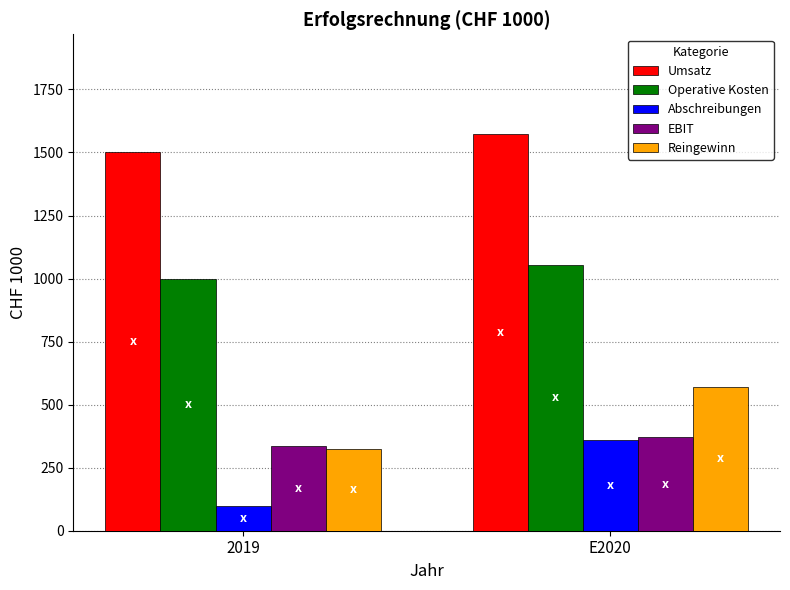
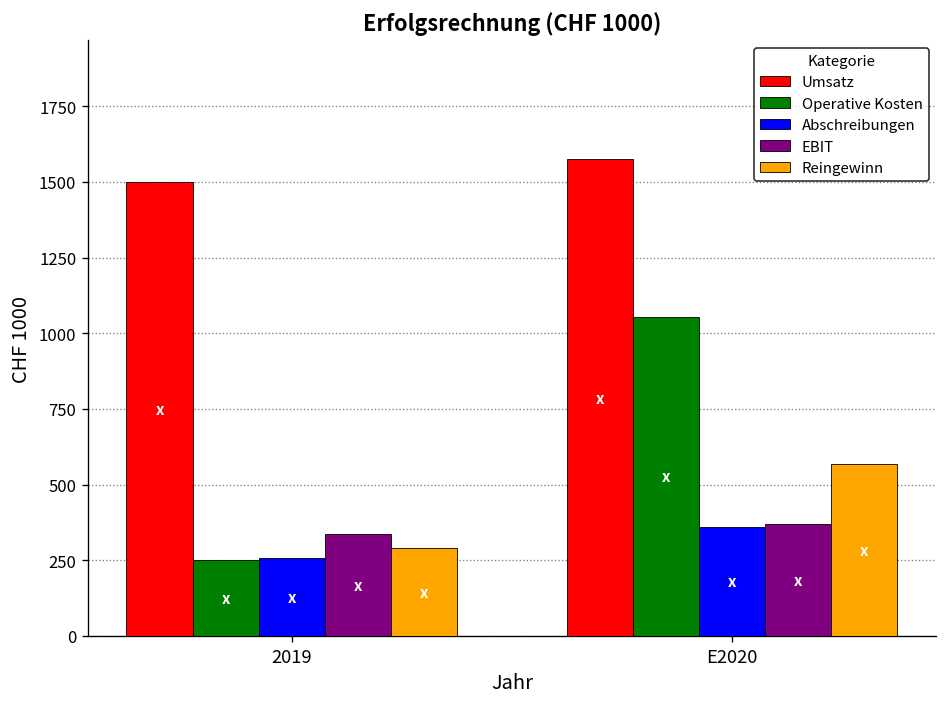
Operative Kosten, 2019: 1000 -> 250
Abschreibungen, 2019: 100 -> 260
Reingewinn, 2019: 330 -> 290
